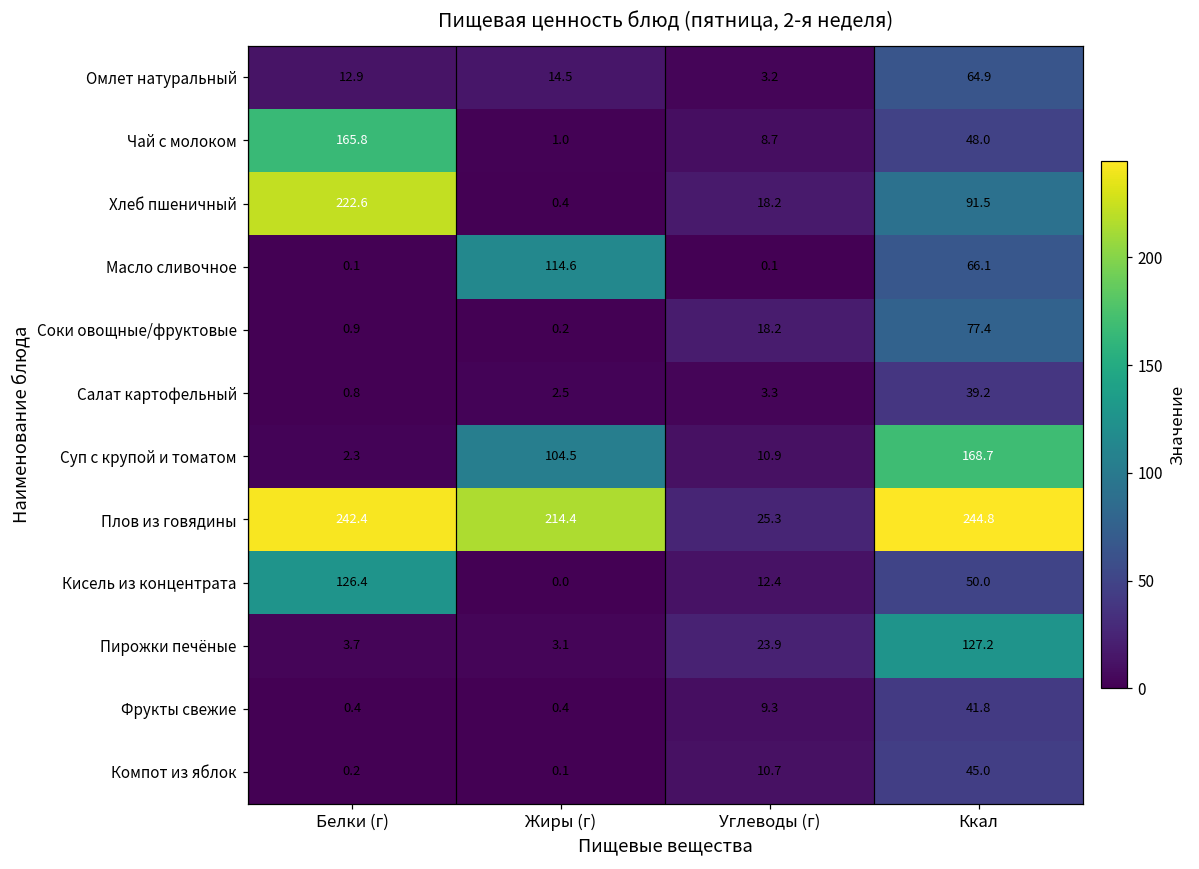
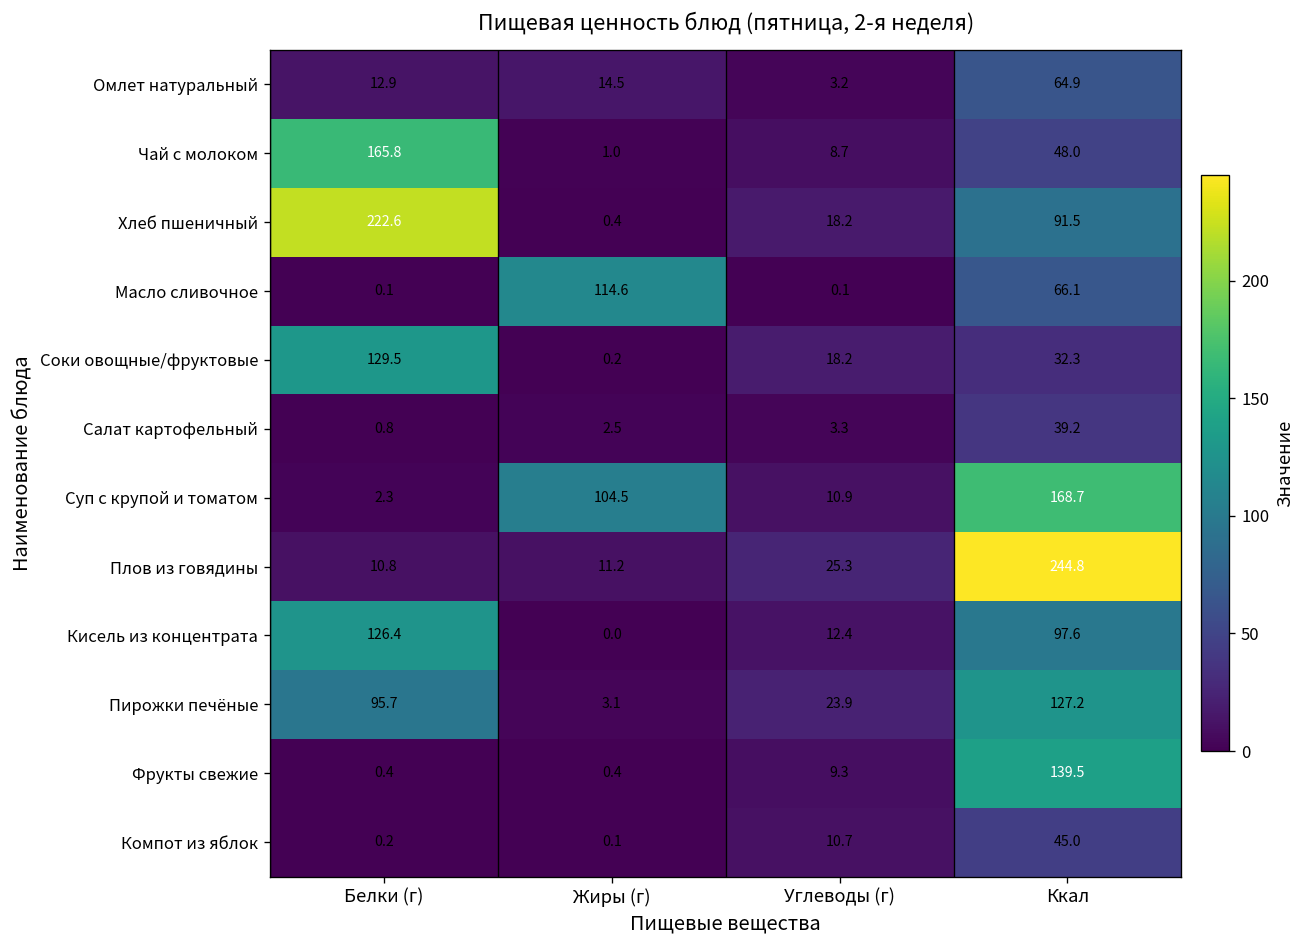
Соки овощные/фруктовые, Белки (г): 0.9 -> 129.5
Соки овощные/фруктовые, Ккал: 77.4 -> 32.3
Плов из говядины, Белки (г): 242.4 -> 10.8
Плов из говядины, Жиры (г): 214.4 -> 11.2
Кисель из концентрата, Ккал: 50.0 -> 97.6
Пирожки печёные, Белки (г): 3.7 -> 95.7
Фрукты свежие, Ккал: 41.8 -> 139.5
